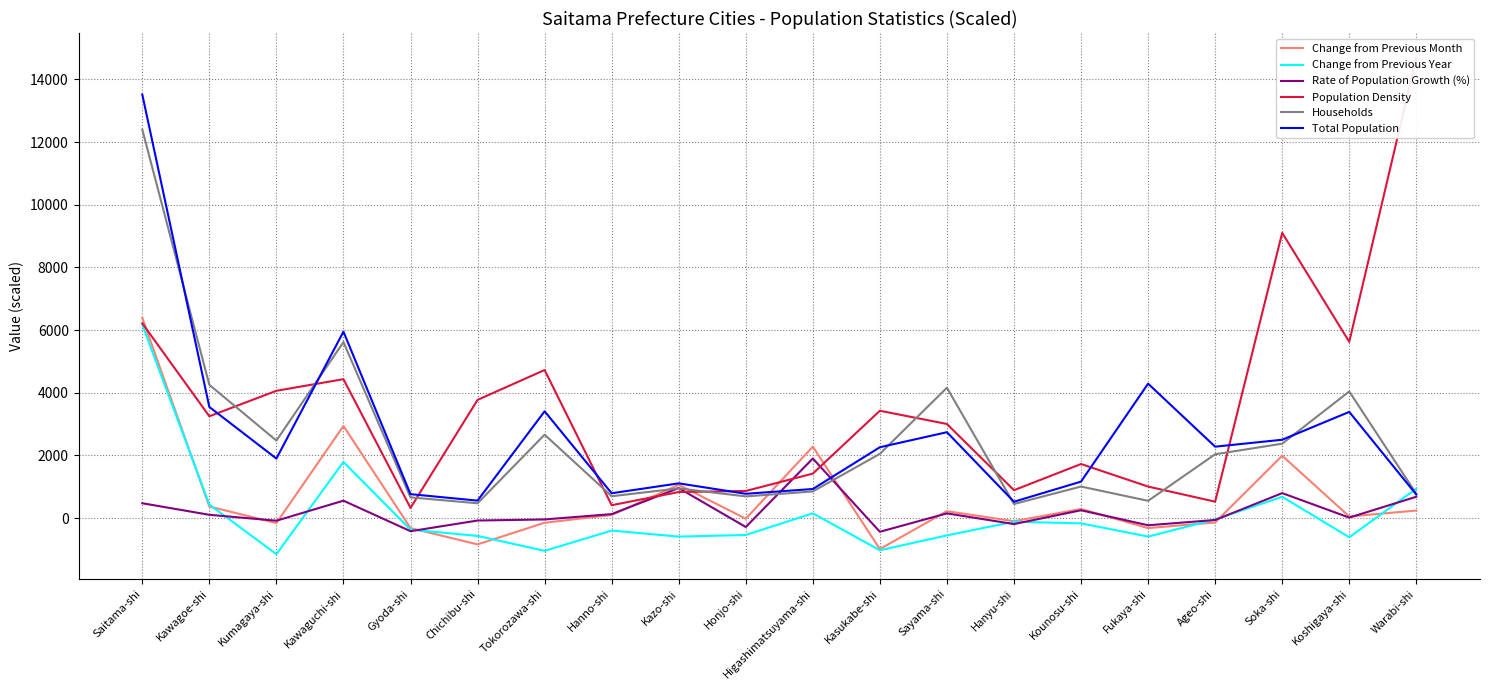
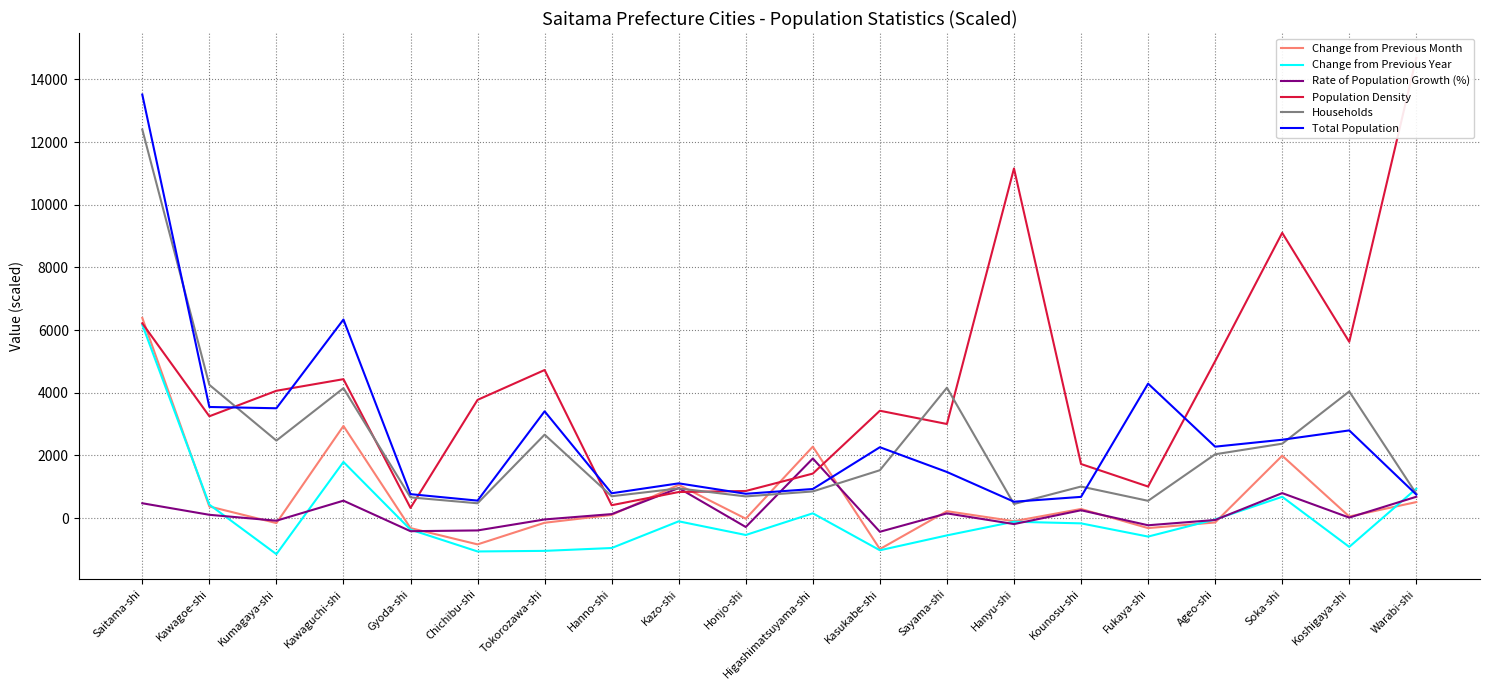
Total Population, Kumagaya-shi: 1900 -> 3500
Households, Kawaguchi-shi: 5600 -> 4100
Total Population, Kawaguchi-shi: 5900 -> 6300
Change from Previous Year, Chichibu-shi: -600 -> -1100
Rate of Population Growth (%), Chichibu-shi: -100 -> -400
Change from Previous Year, Hanno-shi: -400 -> -1000
Change from Previous Year, Kazo-shi: -600 -> -100
Households, Kasukabe-shi: 2000 -> 1500
Total Population, Sayama-shi: 2700 -> 1500
Population Density, Hanyu-shi: 900 -> 11200
Total Population, Kounosu-shi: 1200 -> 700
Population Density, Ageo-shi: 500 -> 5000
Change from Previous Year, Koshigaya-shi: -600 -> -900
Total Population, Koshigaya-shi: 3400 -> 2800
Change from Previous Month, Warabi-shi: 200 -> 500
